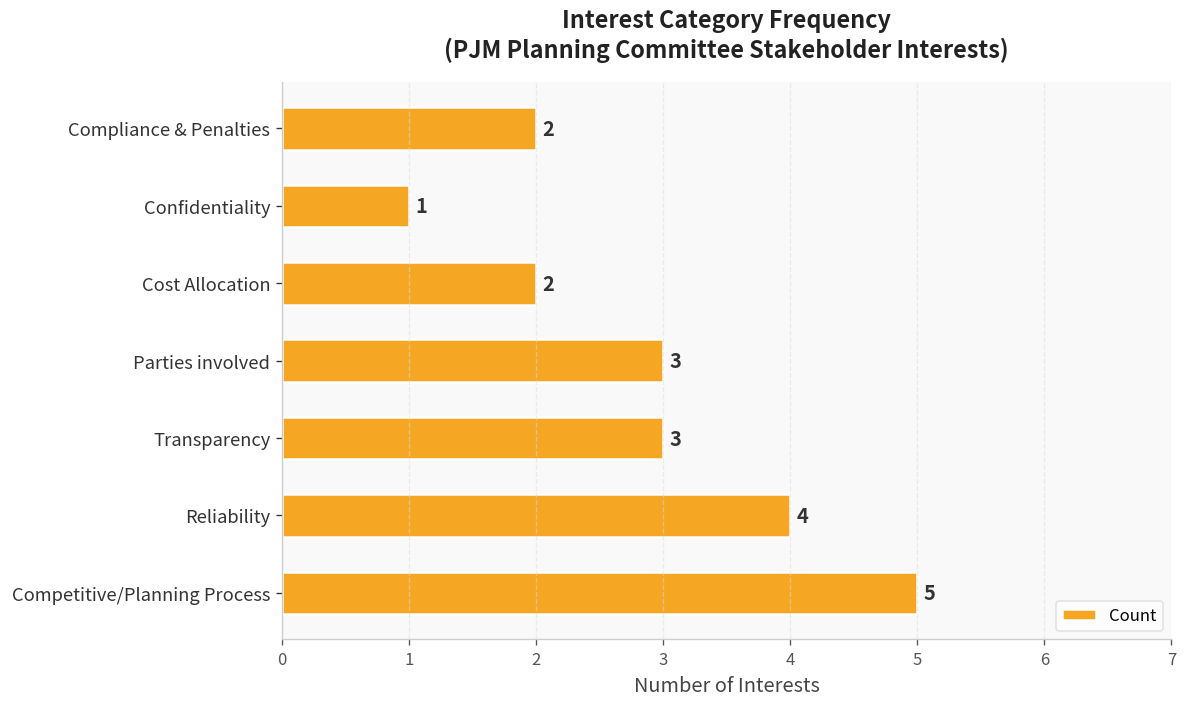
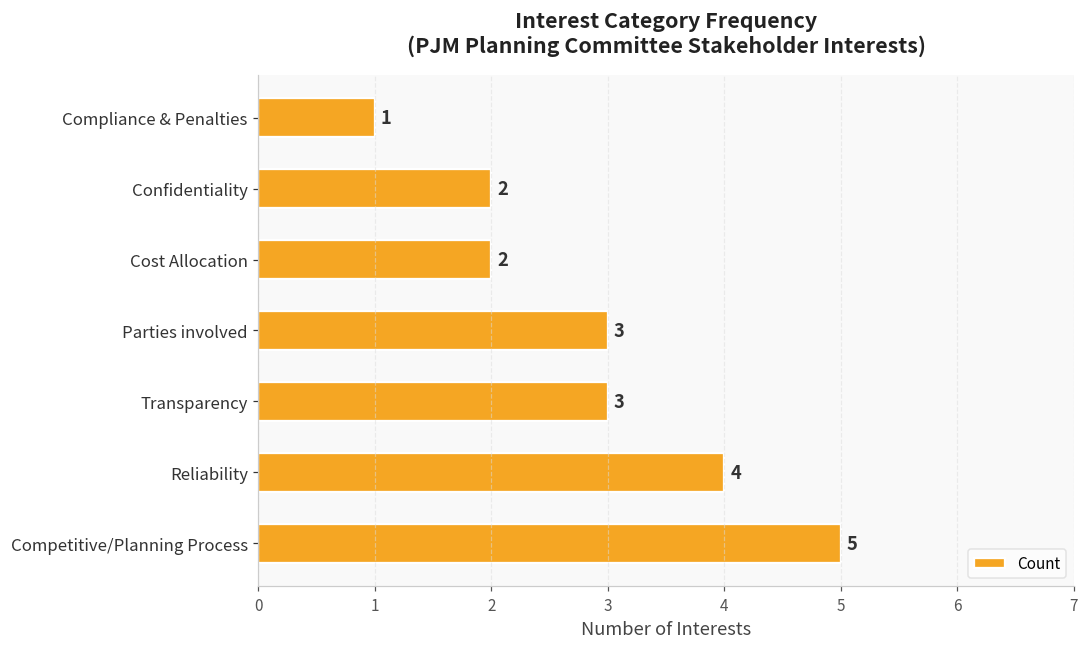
Compliance & Penalties: 2 -> 1
Confidentiality: 1 -> 2
